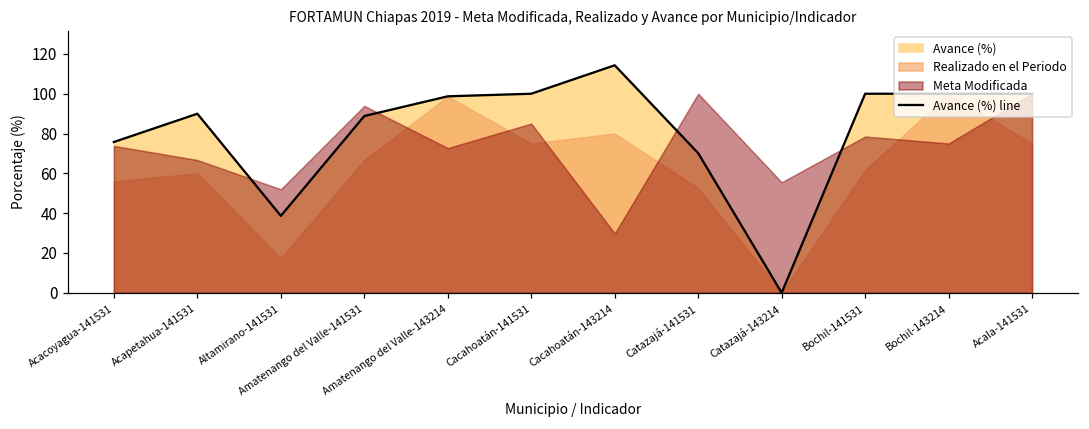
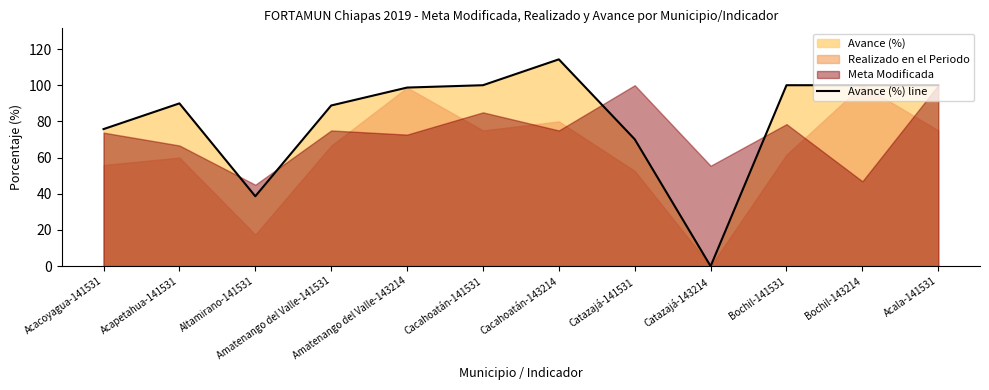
Meta Modificada, Altamirano-141531: 52 -> 45
Meta Modificada, Amatenango del Valle-141531: 94 -> 75
Meta Modificada, Cacahoatán-143214: 30 -> 75
Meta Modificada, Bochil-143214: 75 -> 47
